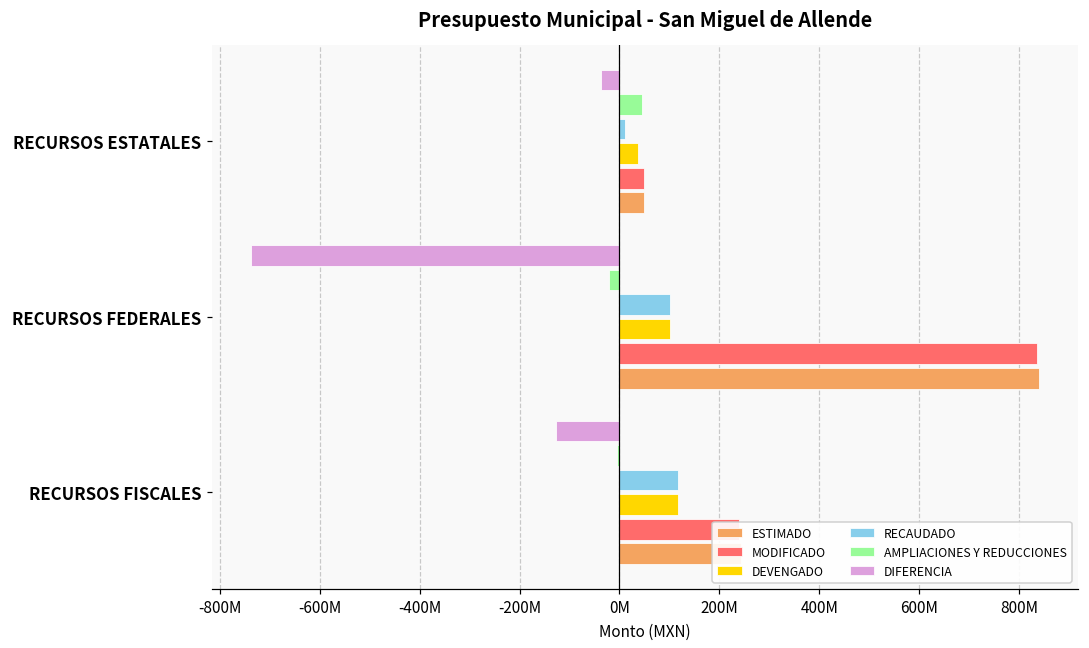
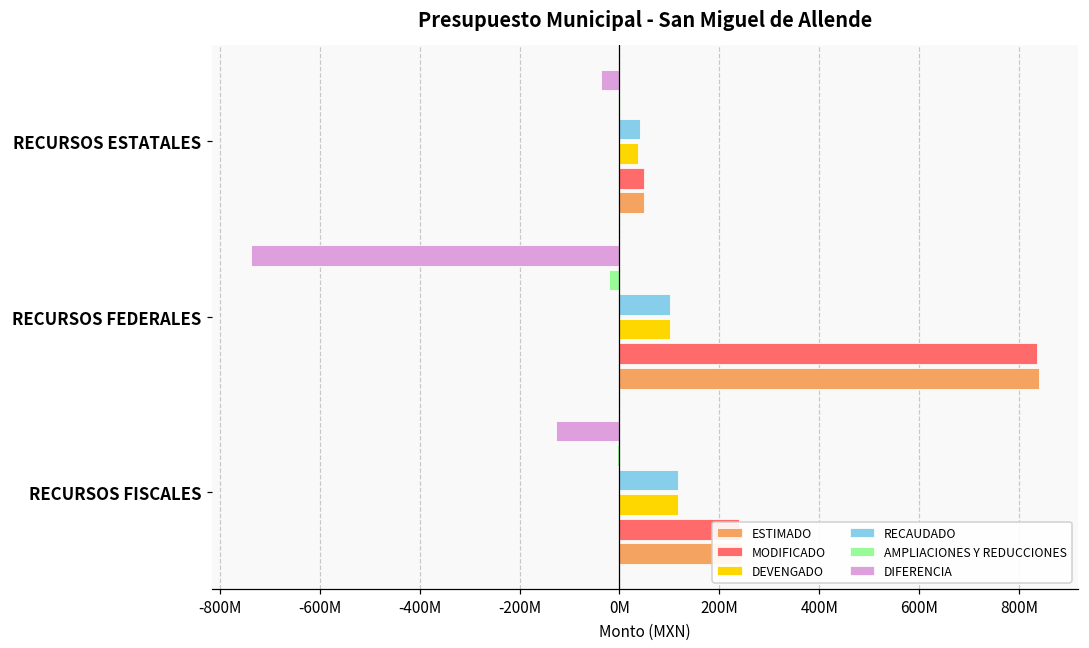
AMPLIACIONES Y REDUCCIONES, RECURSOS ESTATALES: 40000000 -> 0
RECAUDADO, RECURSOS ESTATALES: 10000000 -> 40000000
